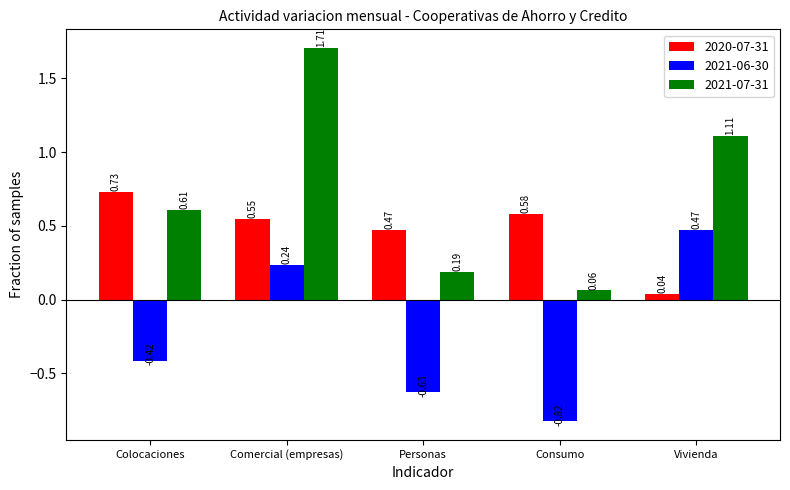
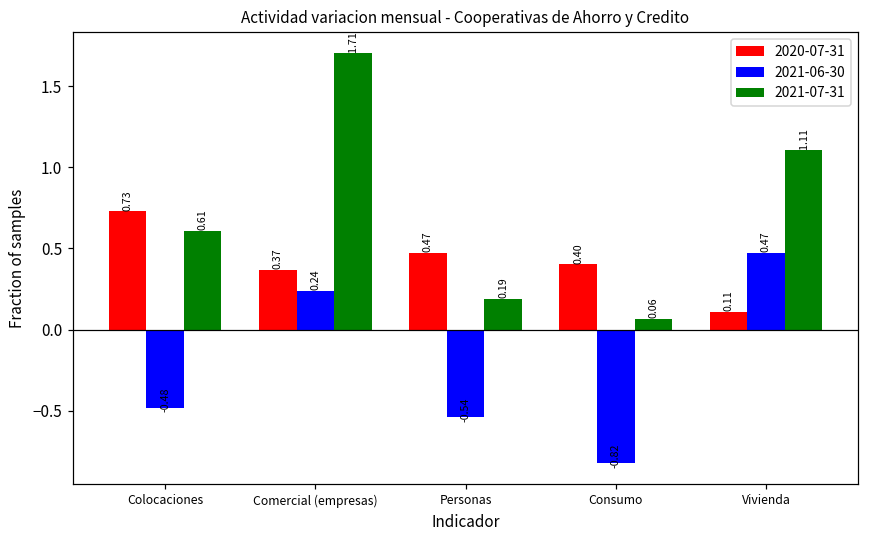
2021-06-30, Colocaciones: -0.42 -> -0.48
2020-07-31, Comercial (empresas): 0.55 -> 0.37
2021-06-30, Personas: -0.63 -> -0.54
2020-07-31, Consumo: 0.58 -> 0.40
2020-07-31, Vivienda: 0.04 -> 0.11
